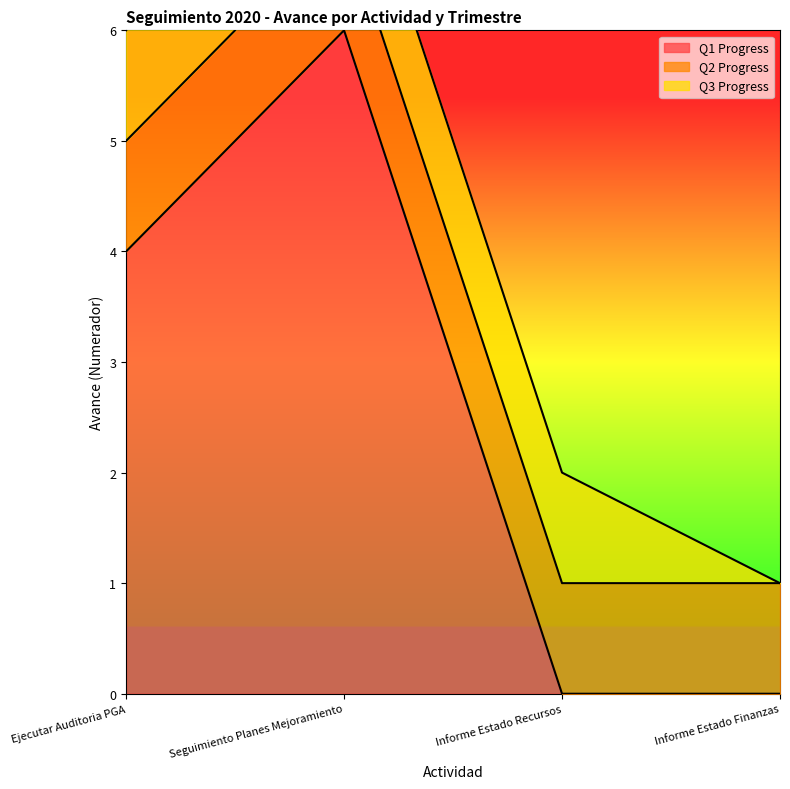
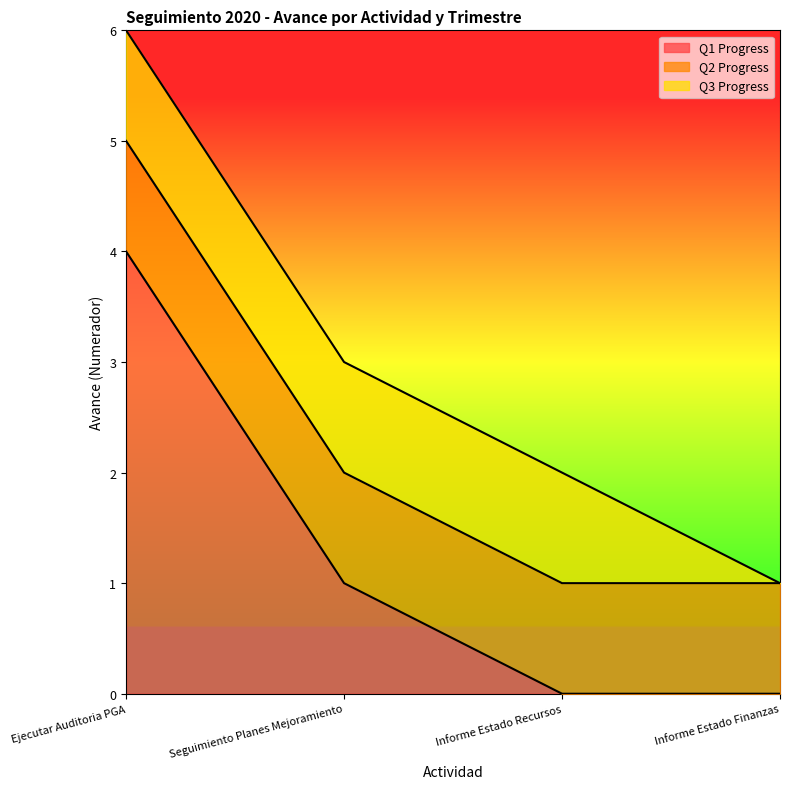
Q1 Progress, Seguimiento Planes Mejoramiento: 6 -> 1
